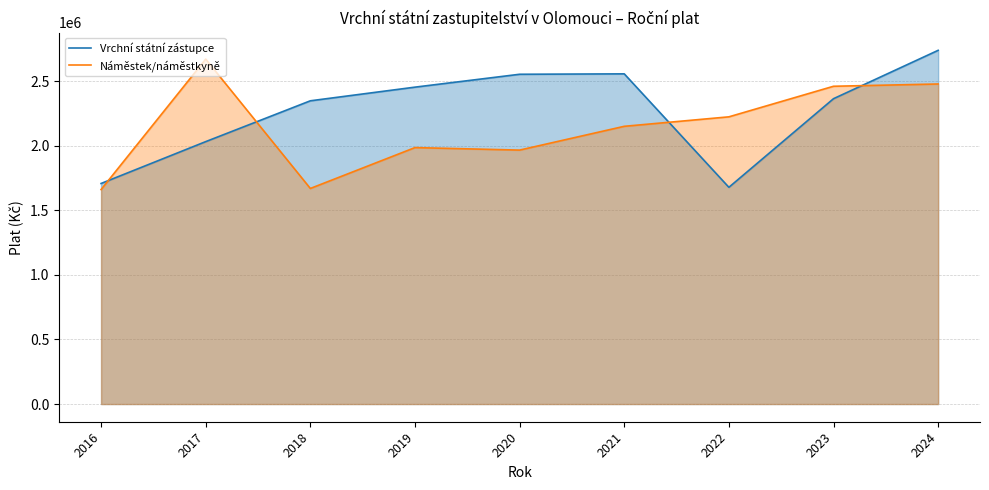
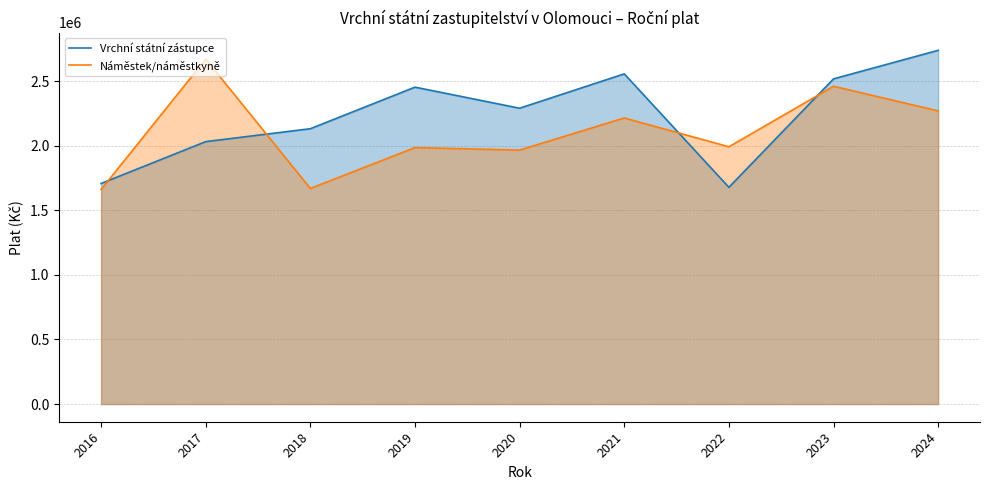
Vrchní státní zástupce, 2018: 2350000 -> 2130000
Vrchní státní zástupce, 2020: 2550000 -> 2290000
Náměstek/náměstkyně, 2021: 2150000 -> 2210000
Náměstek/náměstkyně, 2022: 2220000 -> 1990000
Vrchní státní zástupce, 2023: 2360000 -> 2520000
Náměstek/náměstkyně, 2024: 2480000 -> 2270000
